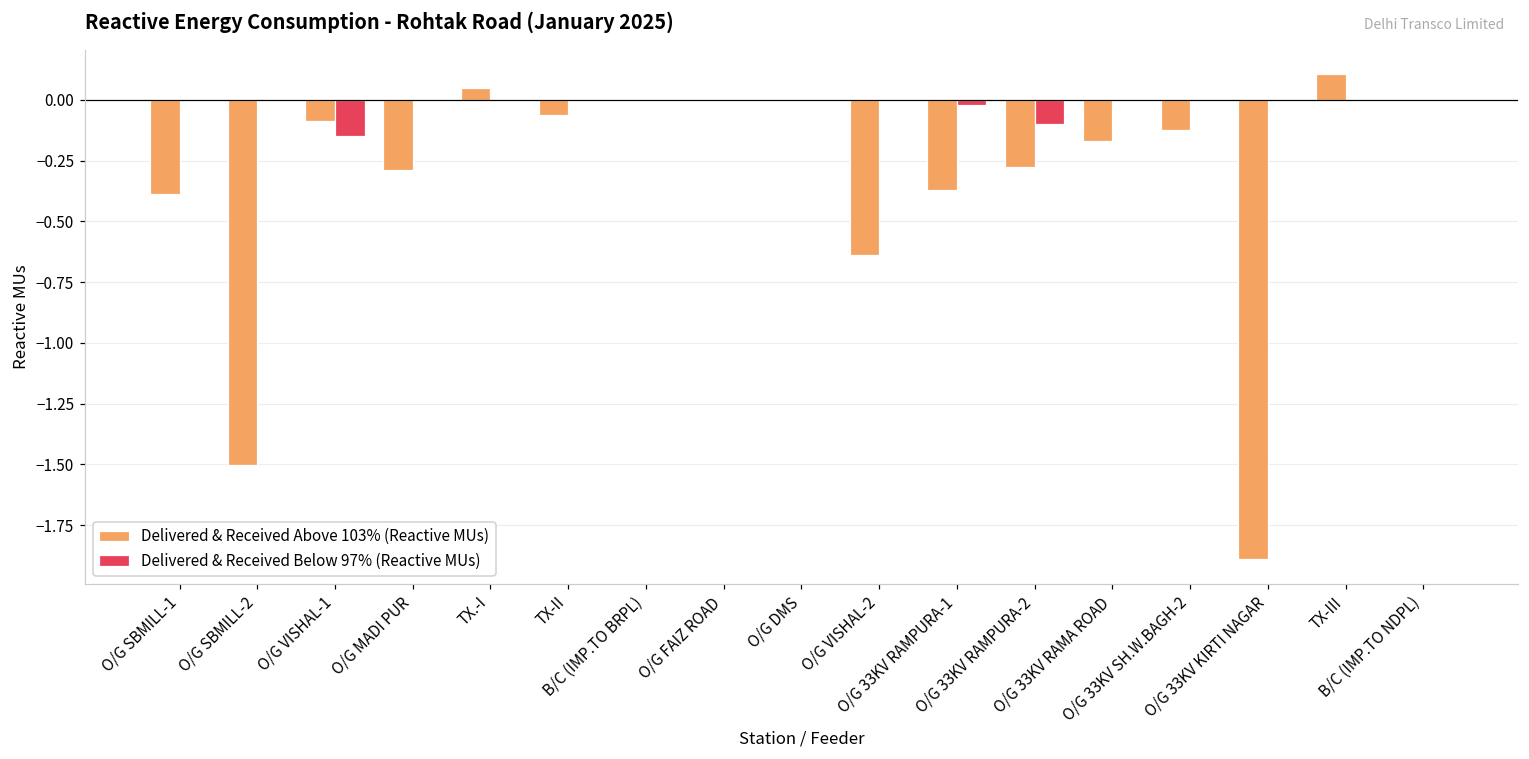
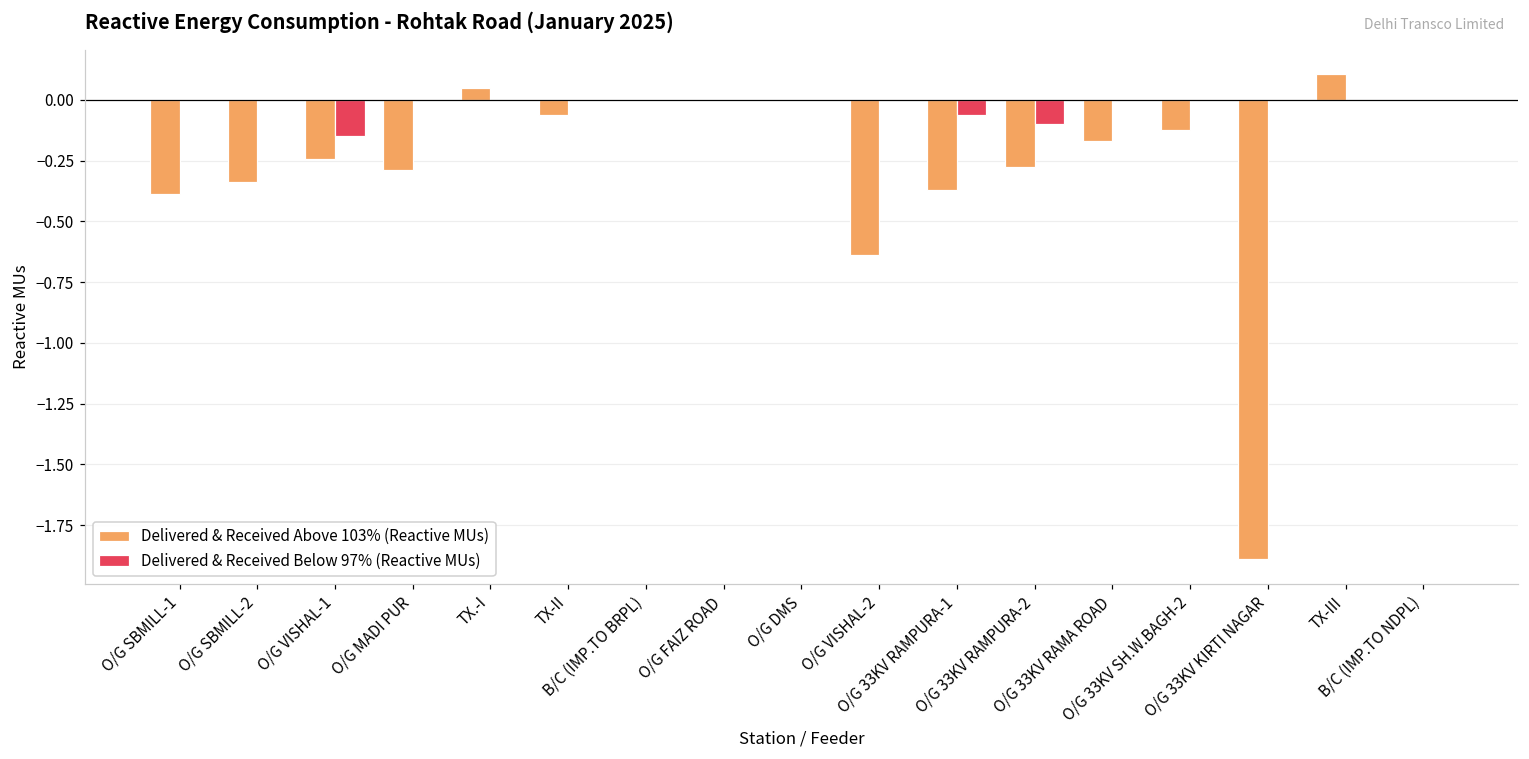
Delivered & Received Above 103% (Reactive MUs), O/G SBMILL-2: -1.50 -> -0.34
Delivered & Received Above 103% (Reactive MUs), O/G VISHAL-1: -0.09 -> -0.24
Delivered & Received Below 97% (Reactive MUs), O/G 33KV RAMPURA-1: -0.02 -> -0.06
